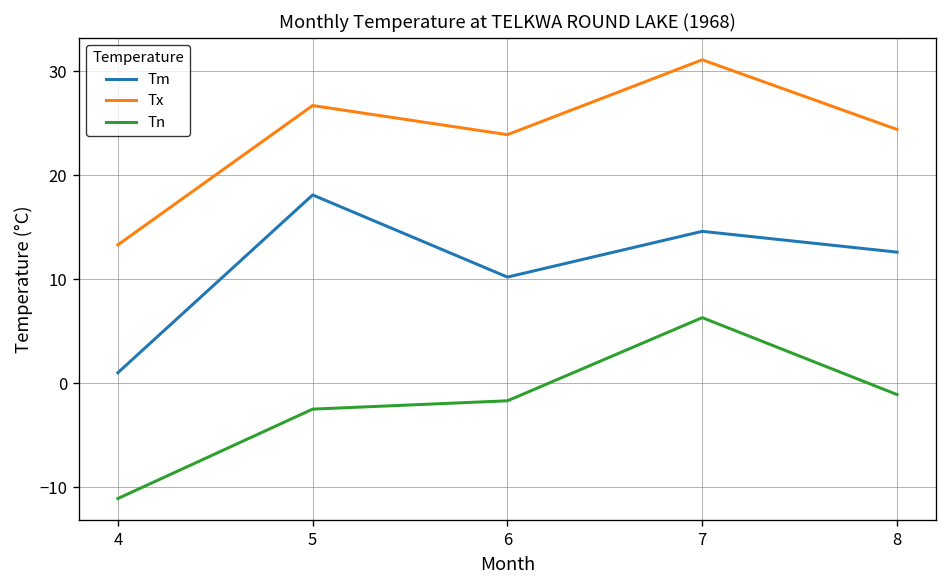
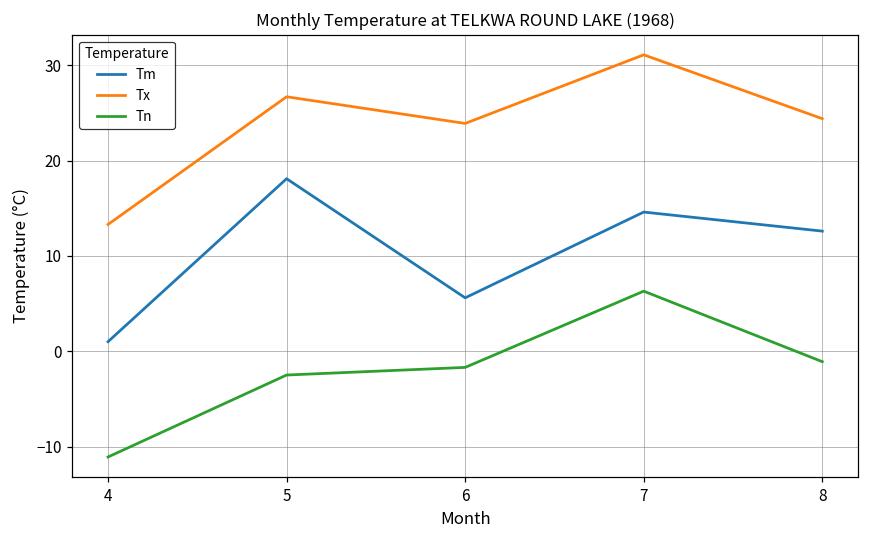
Tm, 6: 10 -> 6
